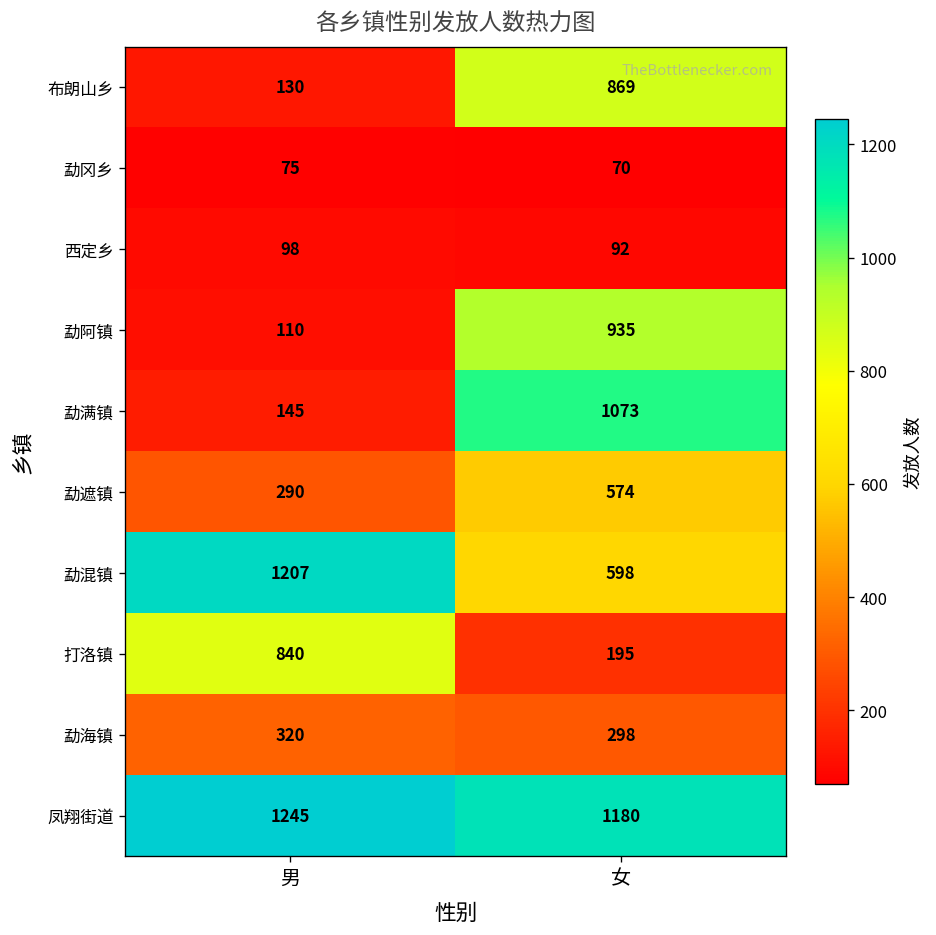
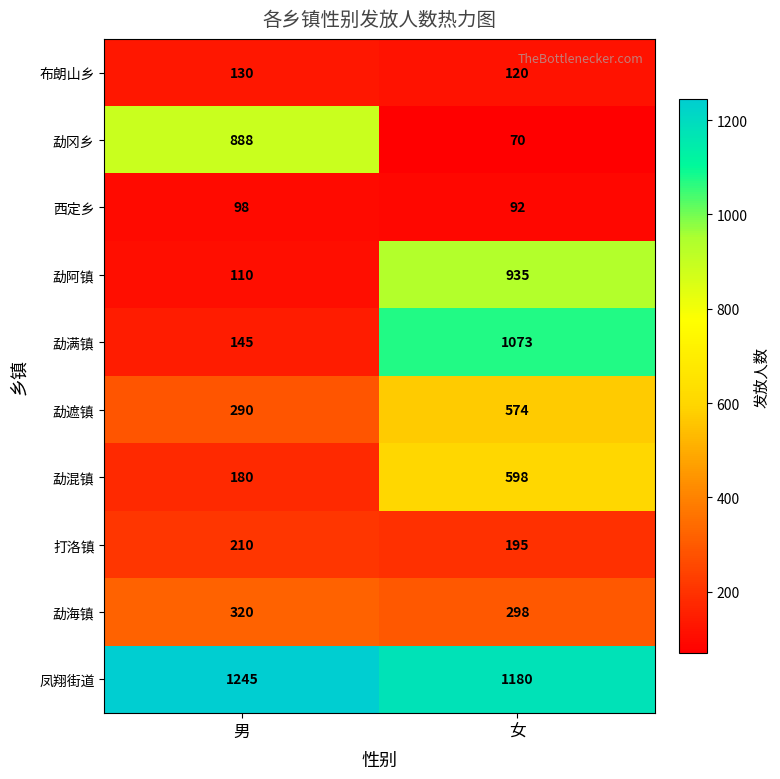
布朗山乡, 女: 869 -> 120
勐冈乡, 男: 75 -> 888
勐混镇, 男: 1207 -> 180
打洛镇, 男: 840 -> 210
